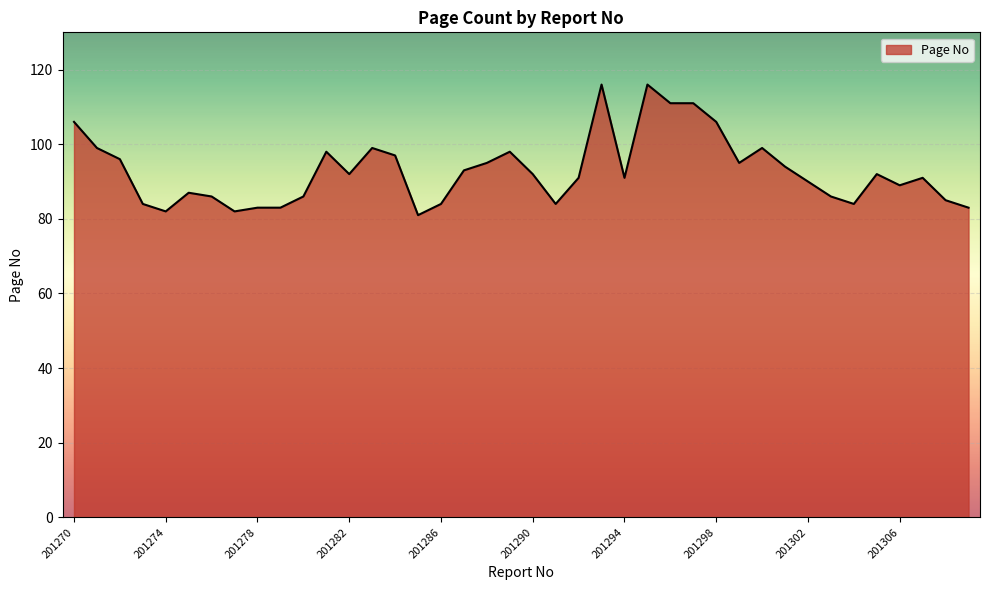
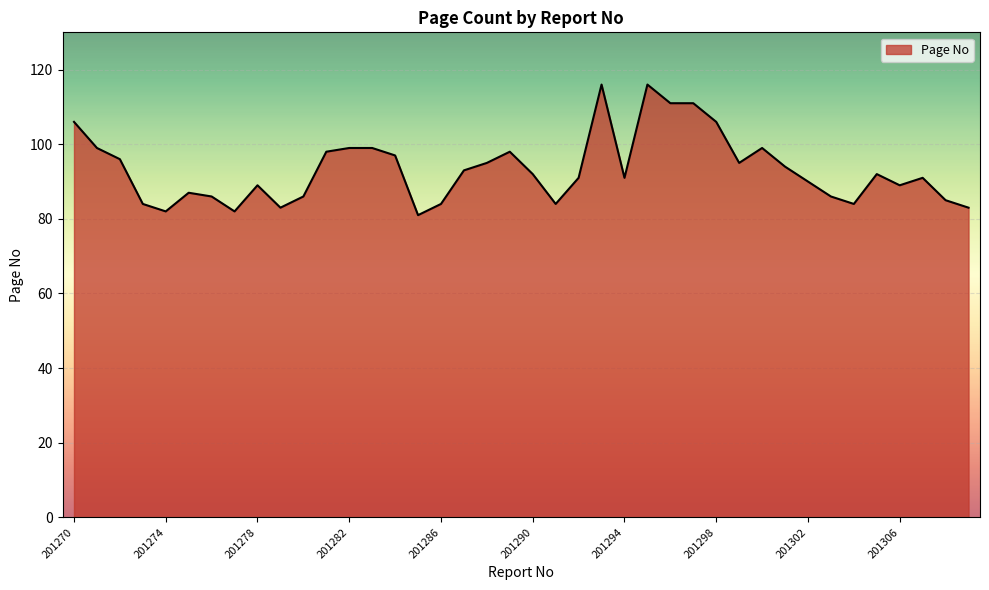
201278: 83 -> 89
201282: 92 -> 99
